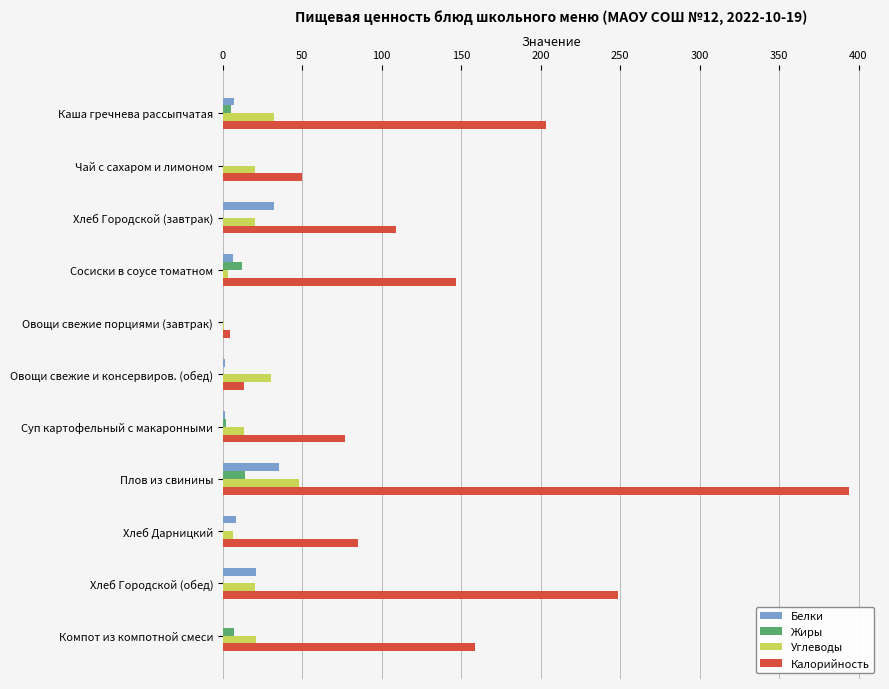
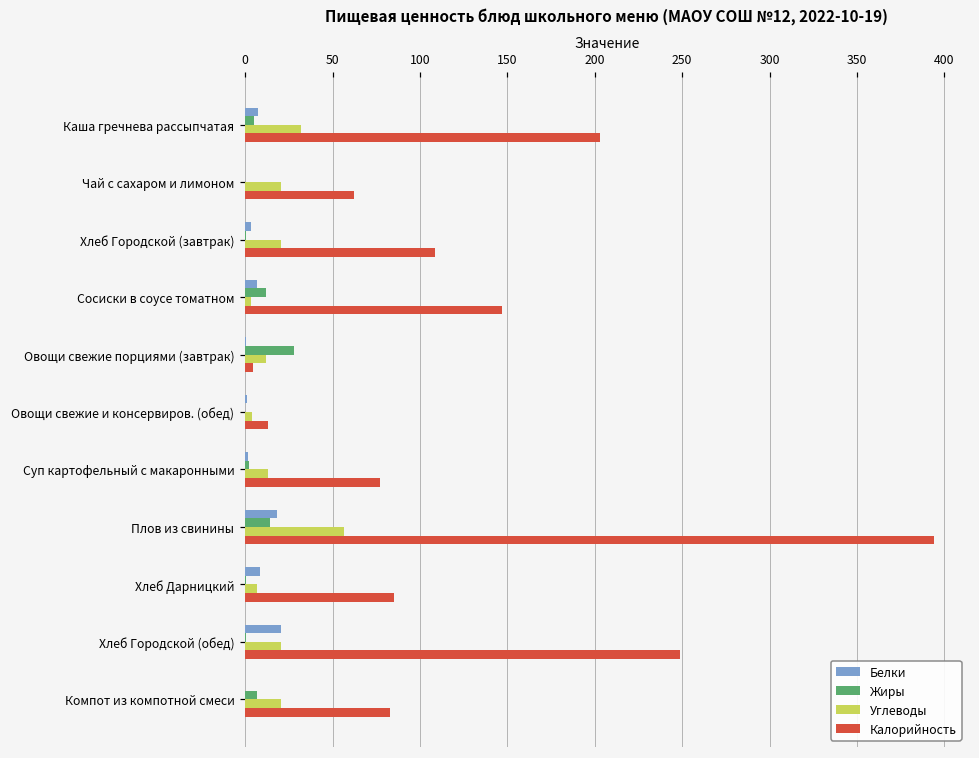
Калорийность, Чай с сахаром и лимоном: 50 -> 62
Белки, Хлеб Городской (завтрак): 32 -> 3
Жиры, Овощи свежие порциями (завтрак): 0 -> 28
Углеводы, Овощи свежие порциями (завтрак): 1 -> 12
Углеводы, Овощи свежие и консервиров. (обед): 30 -> 4
Белки, Плов из свинины: 35 -> 18
Углеводы, Плов из свинины: 48 -> 57
Калорийность, Компот из компотной смеси: 159 -> 83
